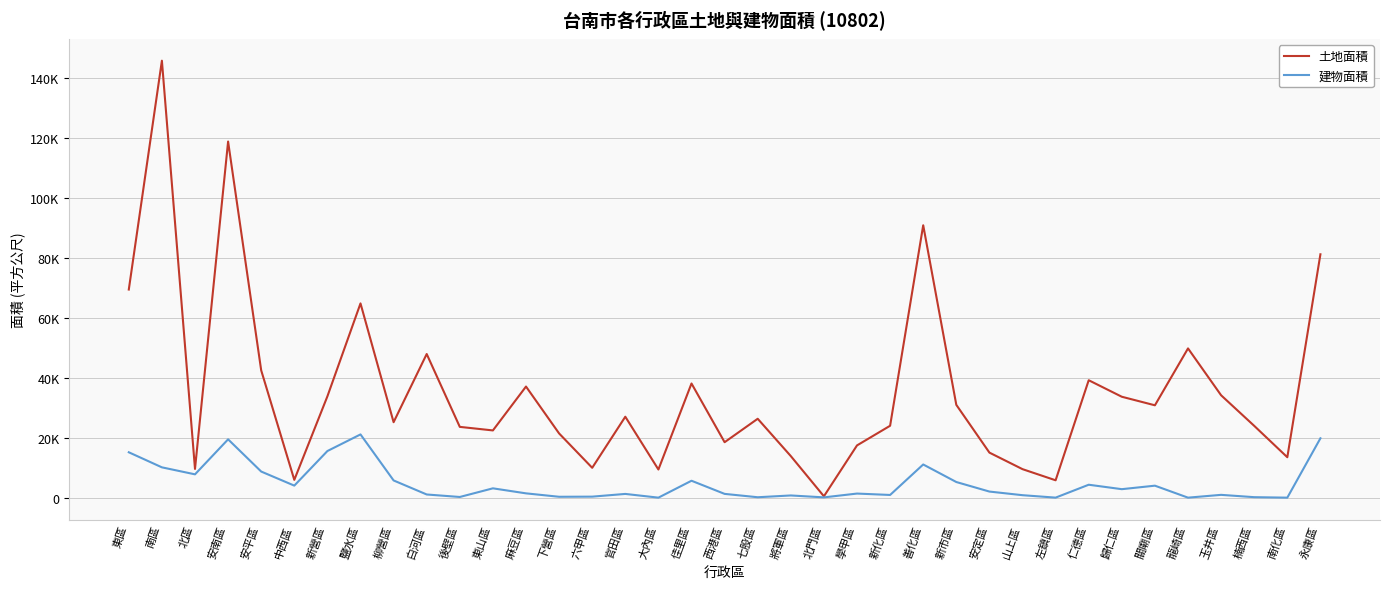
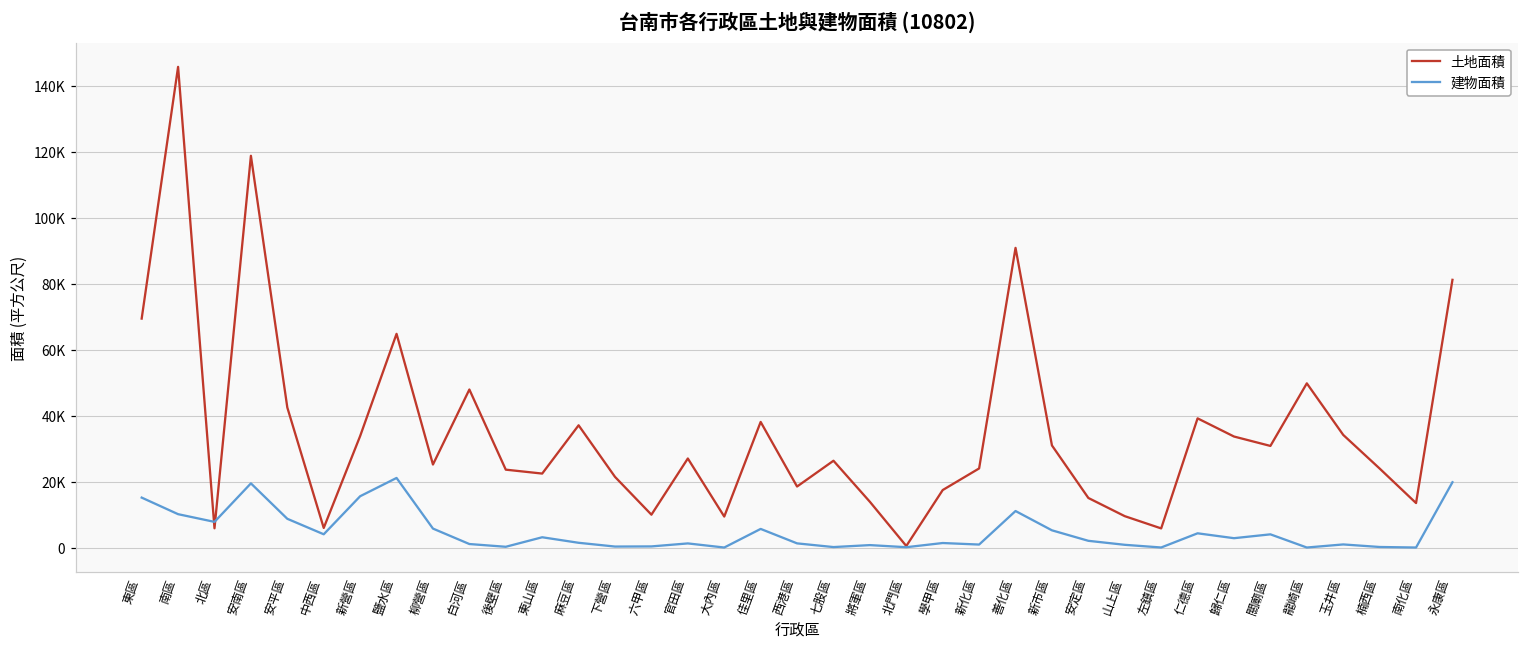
土地面積, 北區: 10000 -> 6000
